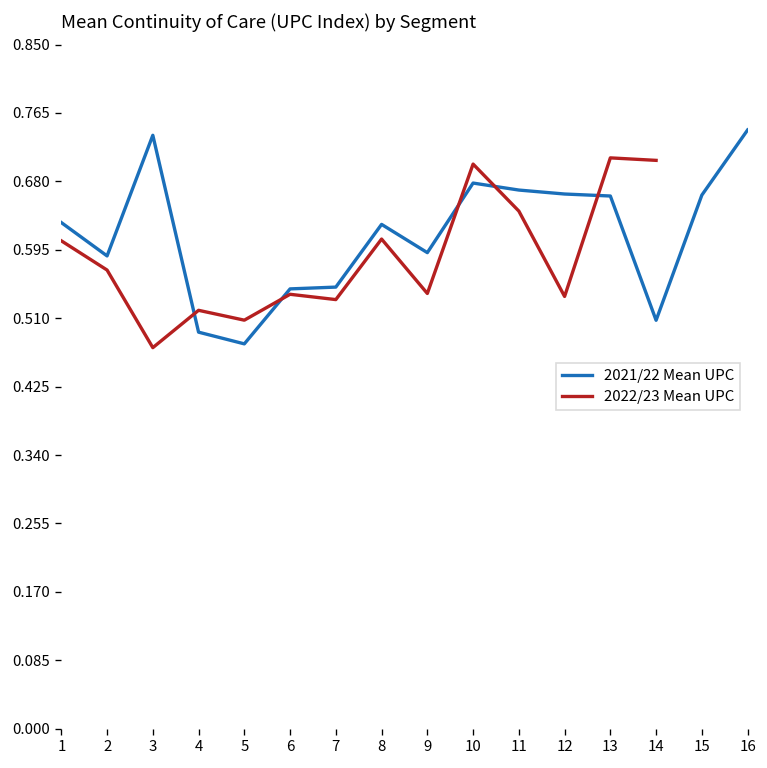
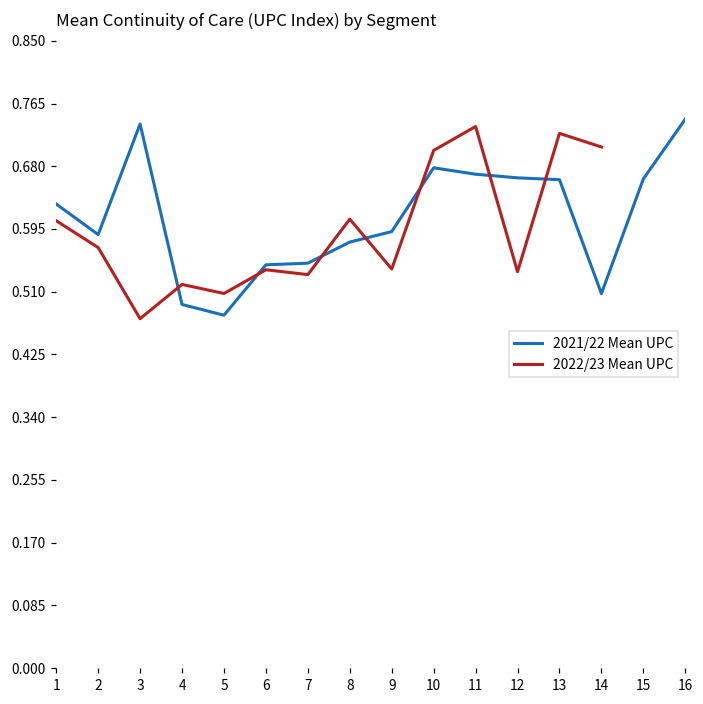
2021/22 Mean UPC, 8: 0.63 -> 0.58
2022/23 Mean UPC, 11: 0.64 -> 0.73
2022/23 Mean UPC, 13: 0.71 -> 0.72
